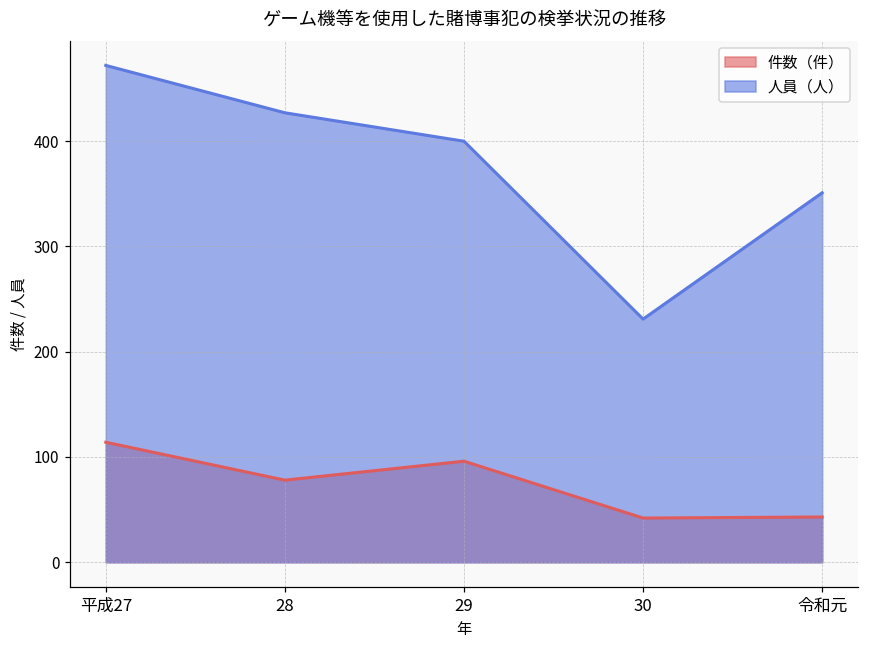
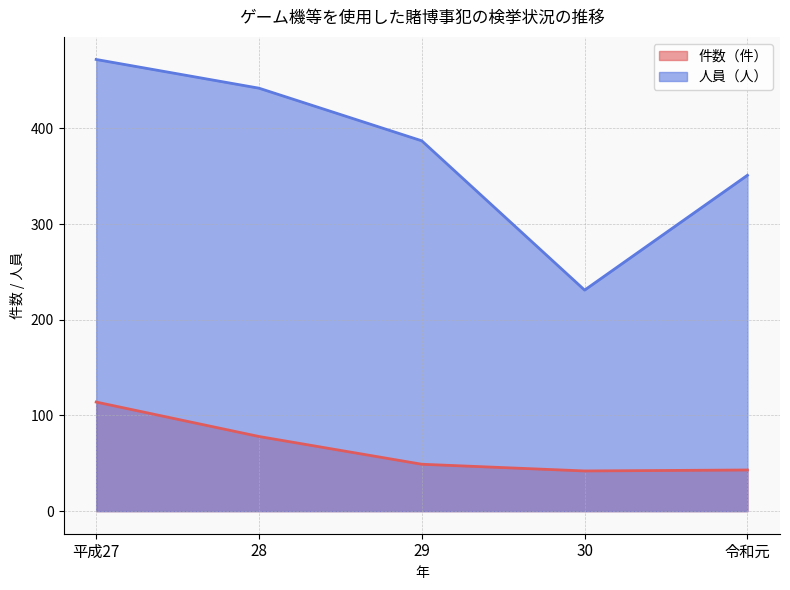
人員（人）, 28: 430 -> 440
件数（件）, 29: 100 -> 50
人員（人）, 29: 400 -> 390
